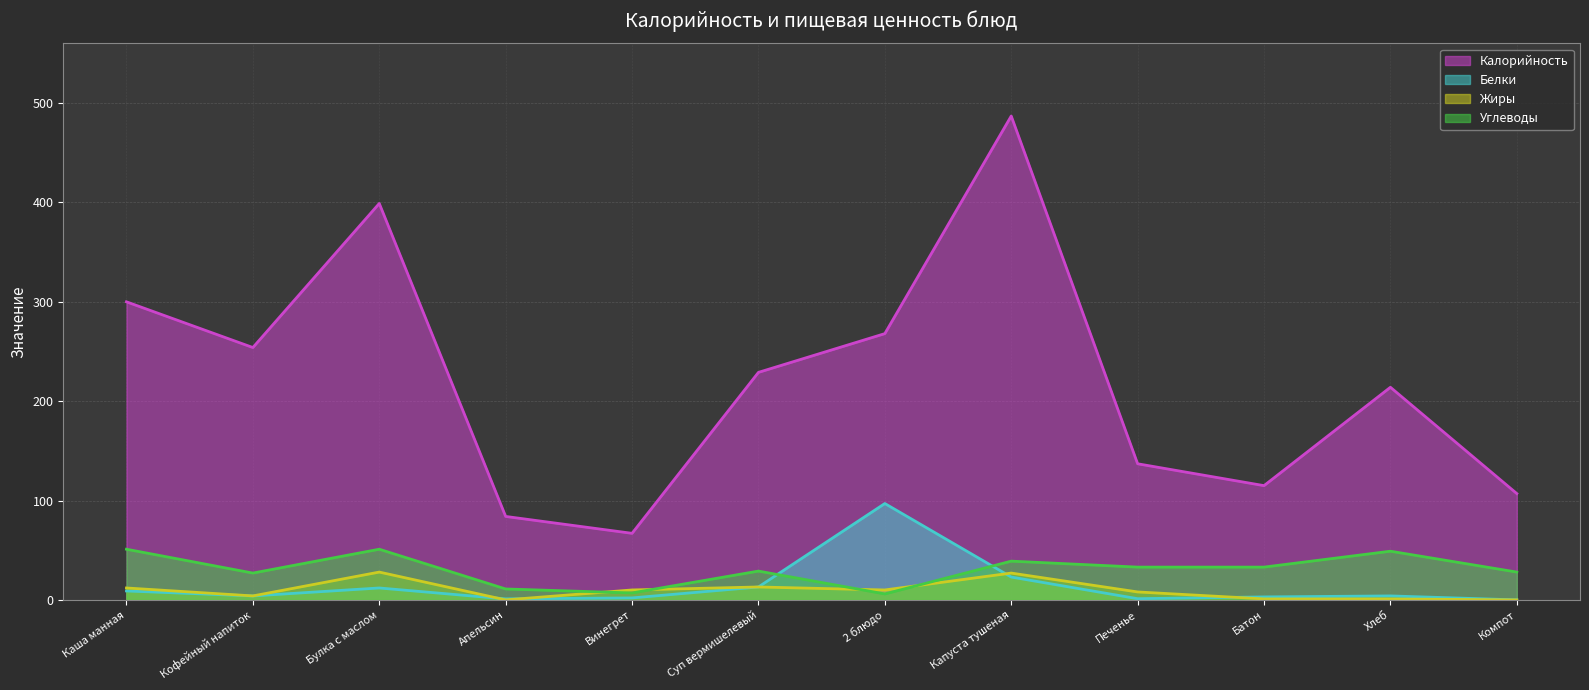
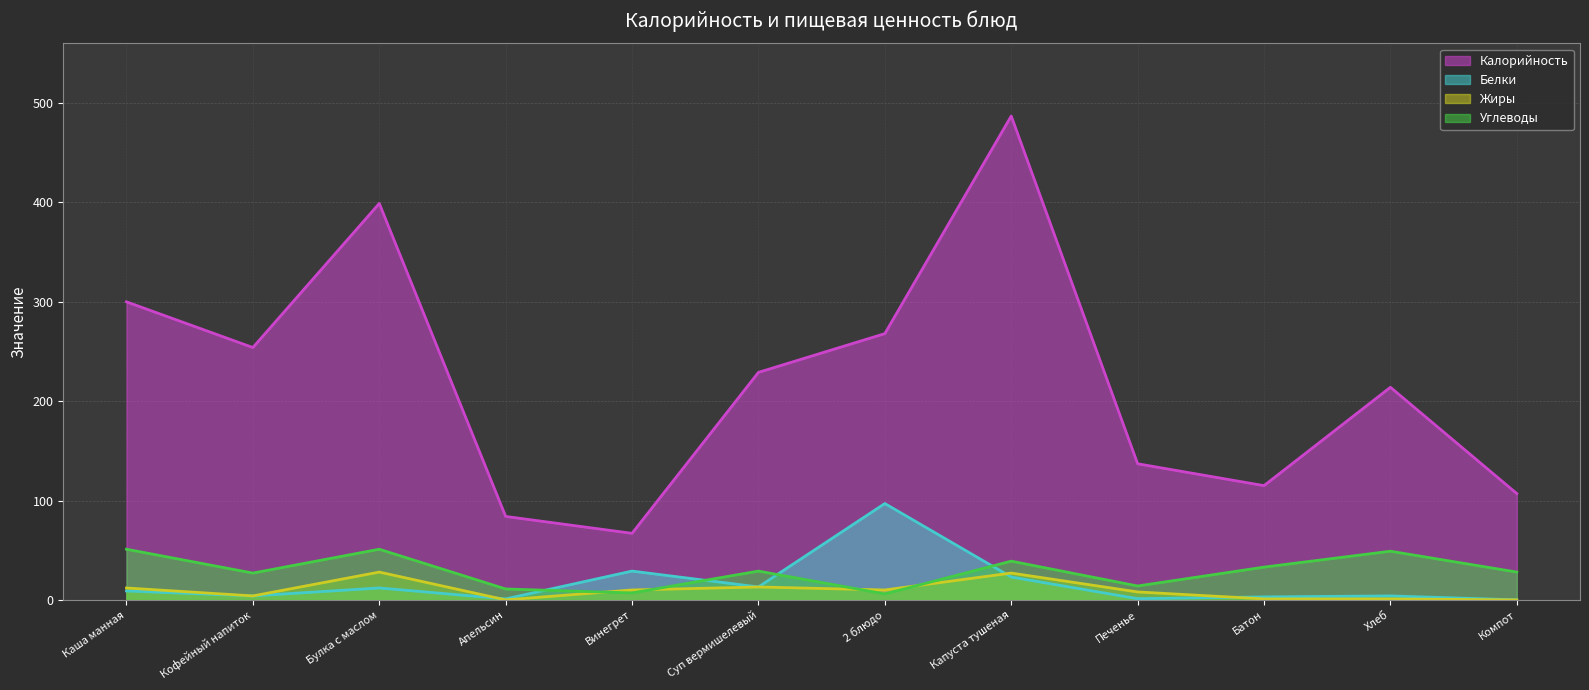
Белки, Винегрет: 0 -> 30
Углеводы, Печенье: 30 -> 10
